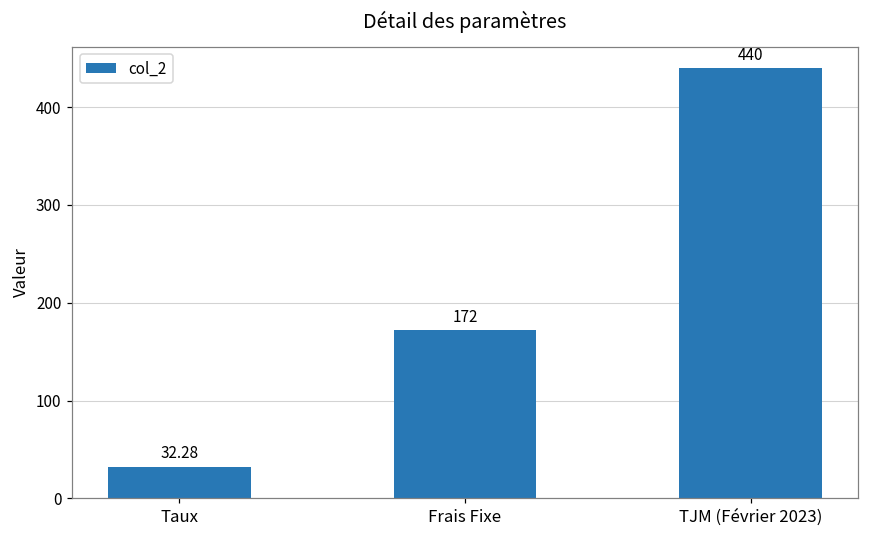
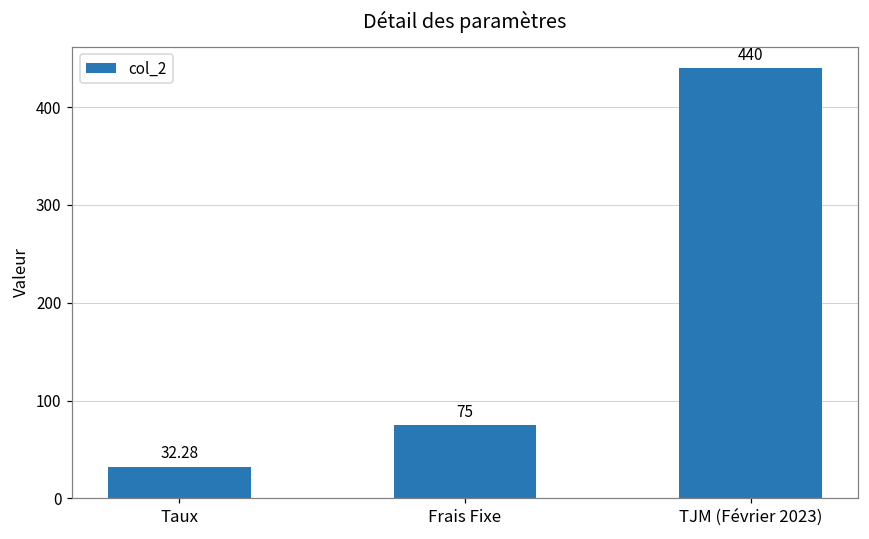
Frais Fixe: 172 -> 75
